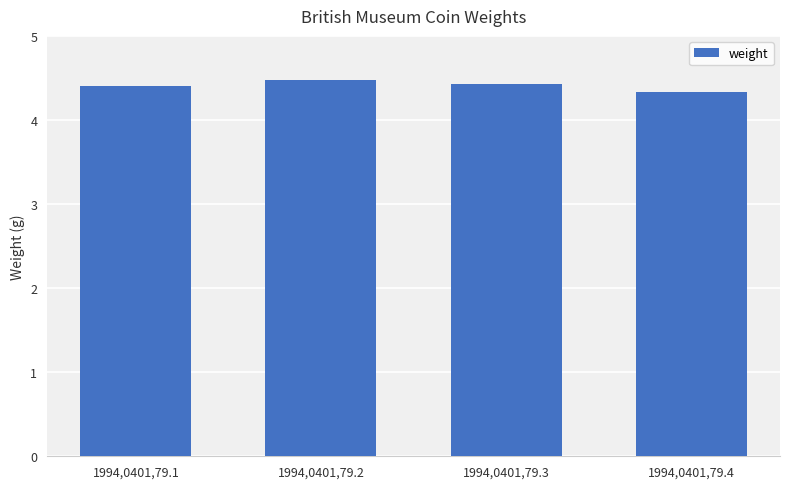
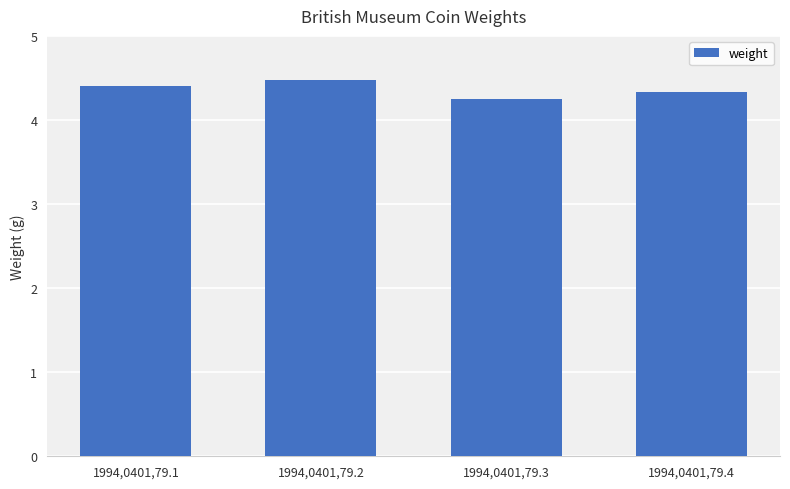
1994,0401,79.3: 4.4 -> 4.3
